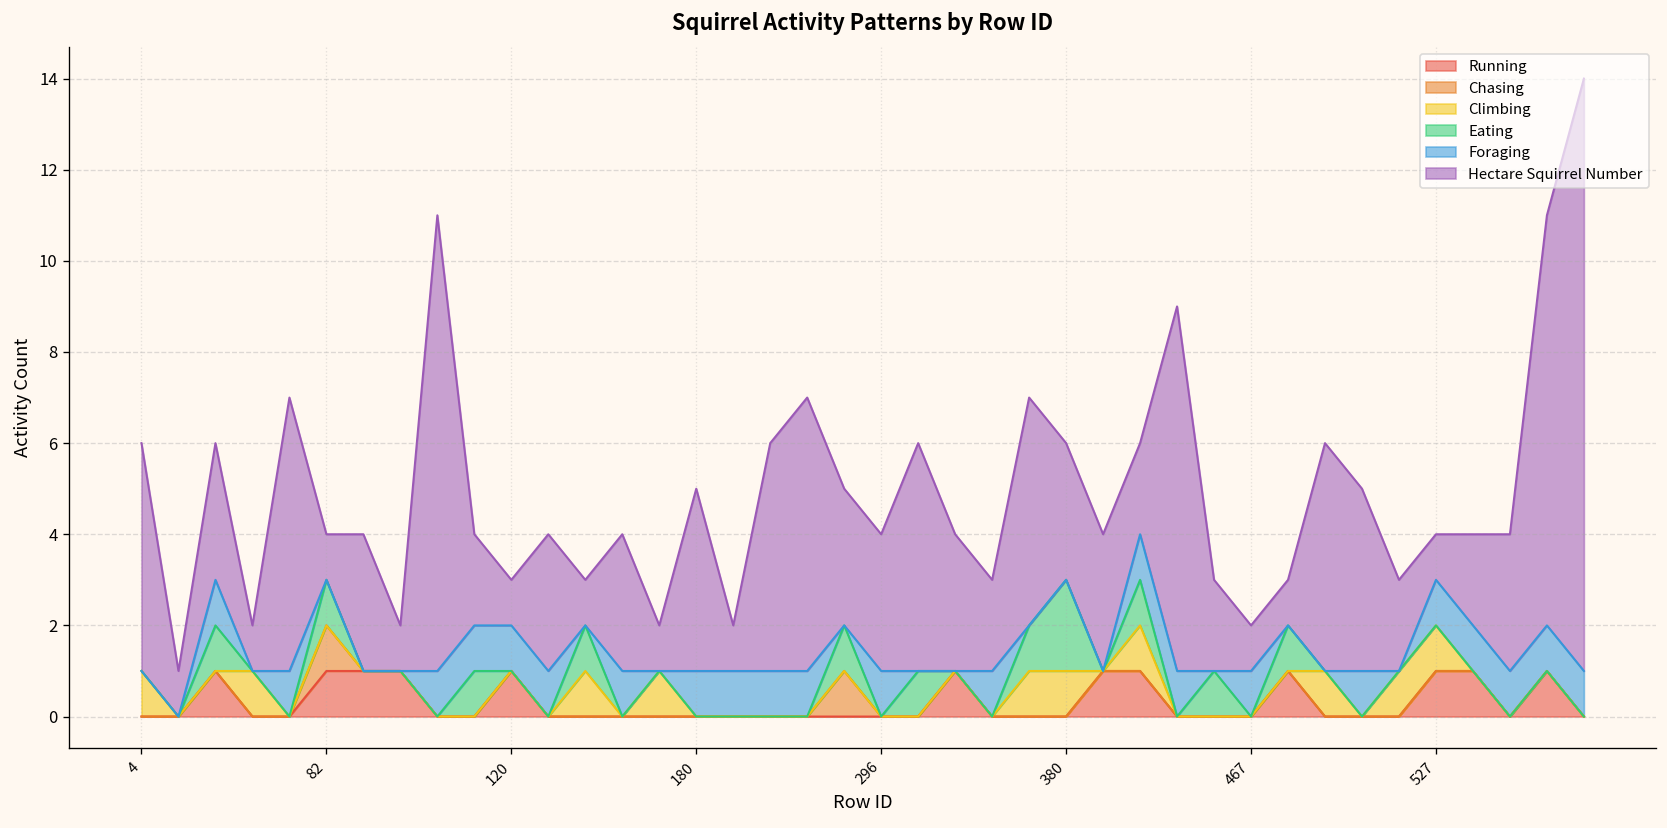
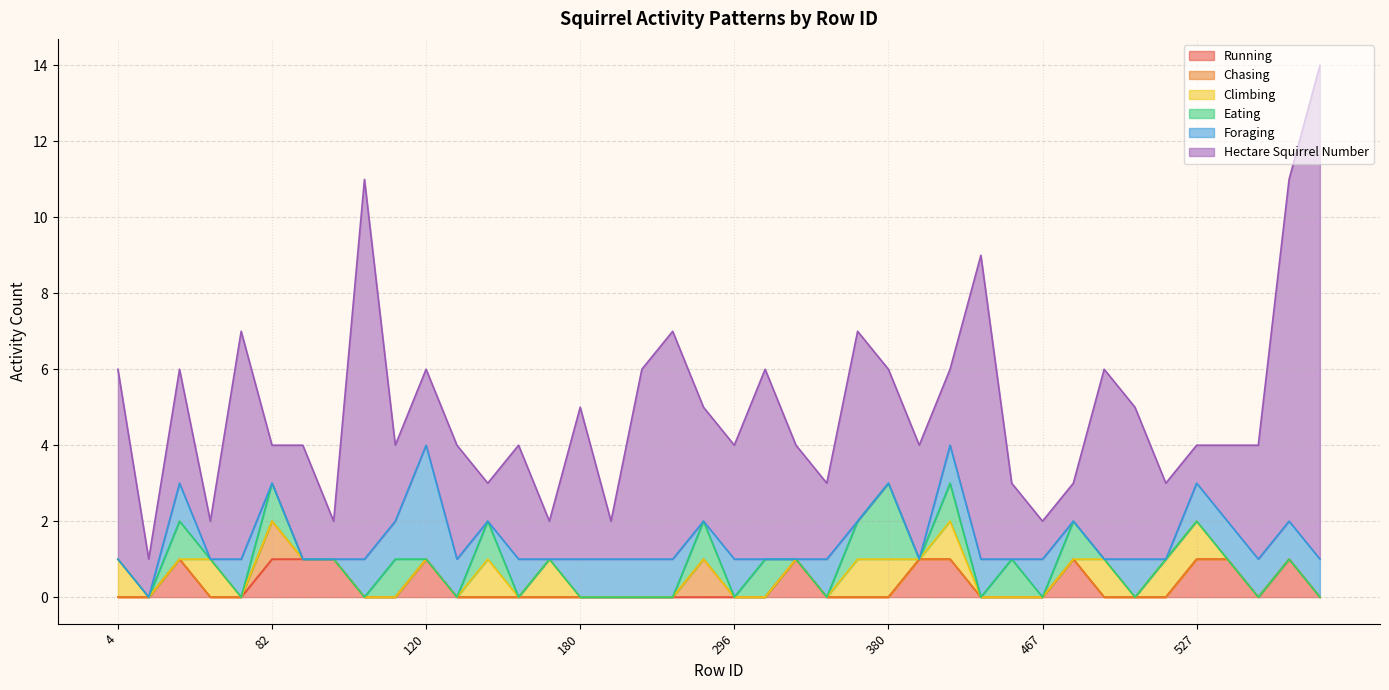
Foraging, 120: 1 -> 3
Hectare Squirrel Number, 120: 1 -> 2
